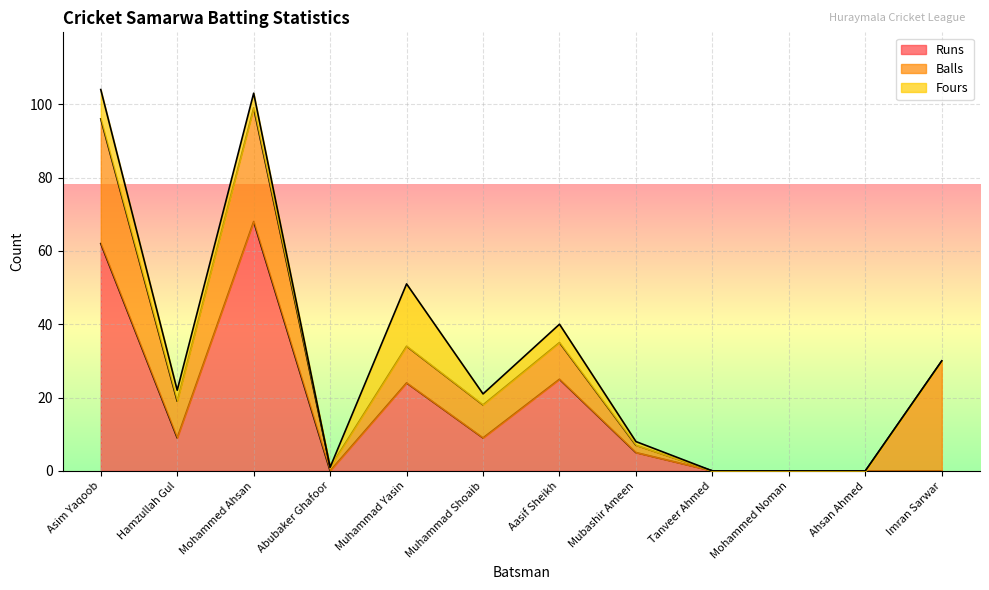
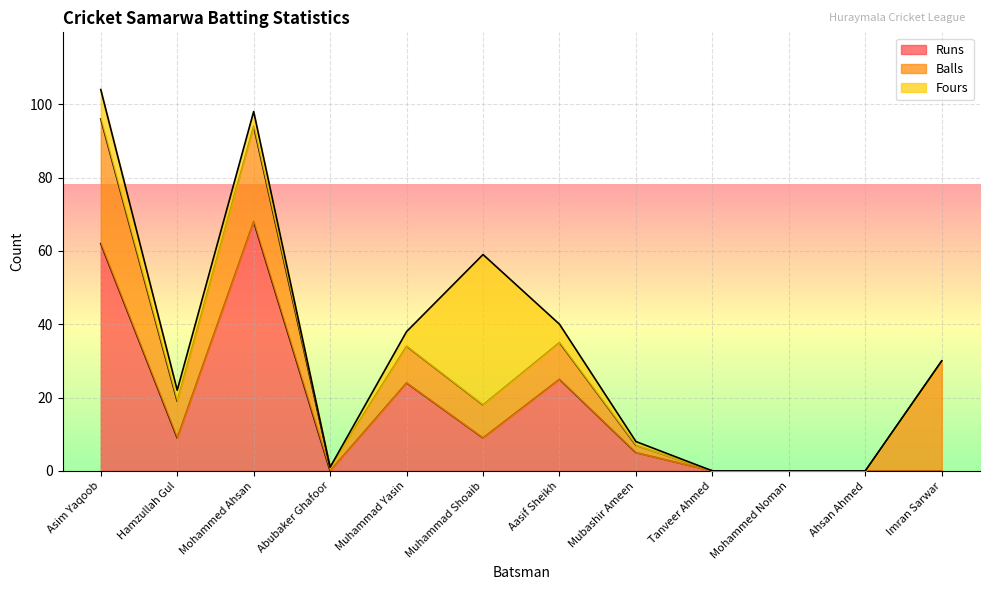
Balls, Mohammed Ahsan: 31 -> 26
Fours, Muhammad Yasin: 17 -> 4
Fours, Muhammad Shoaib: 3 -> 41
